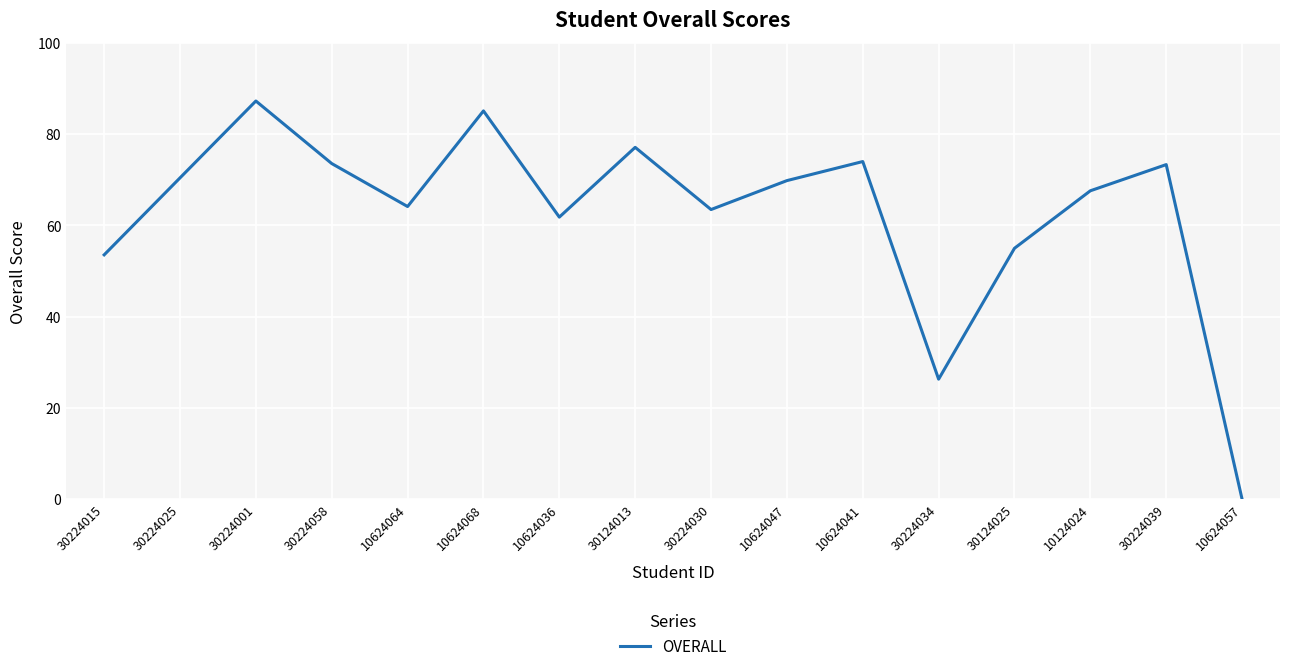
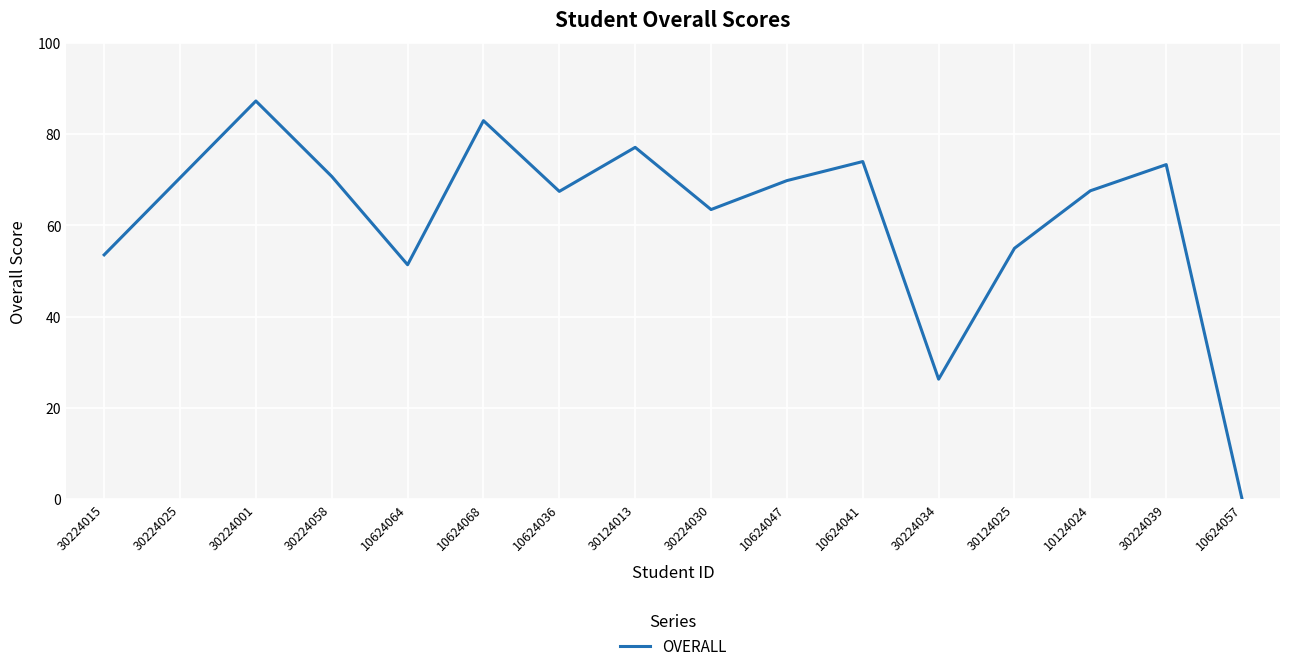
30224058: 74 -> 71
10624064: 64 -> 51
10624068: 85 -> 83
10624036: 62 -> 67
